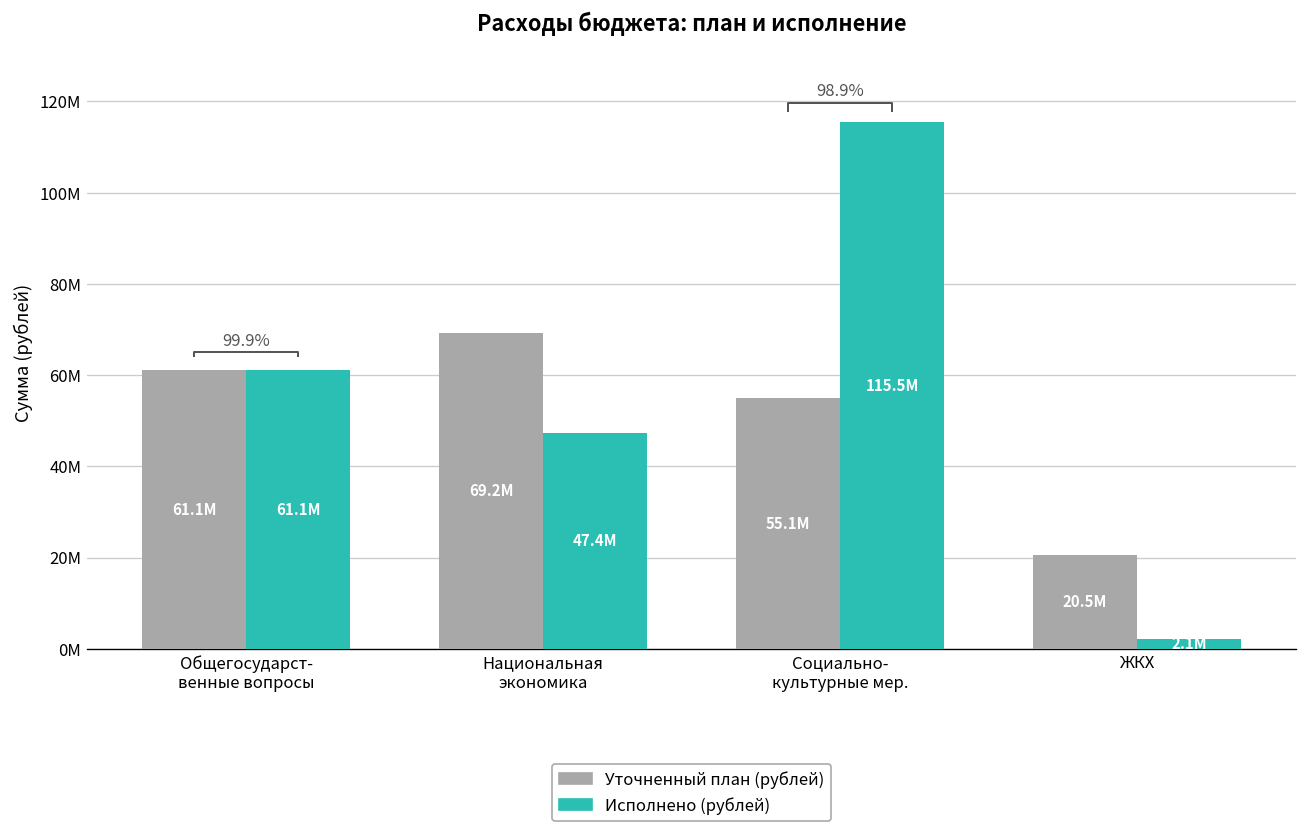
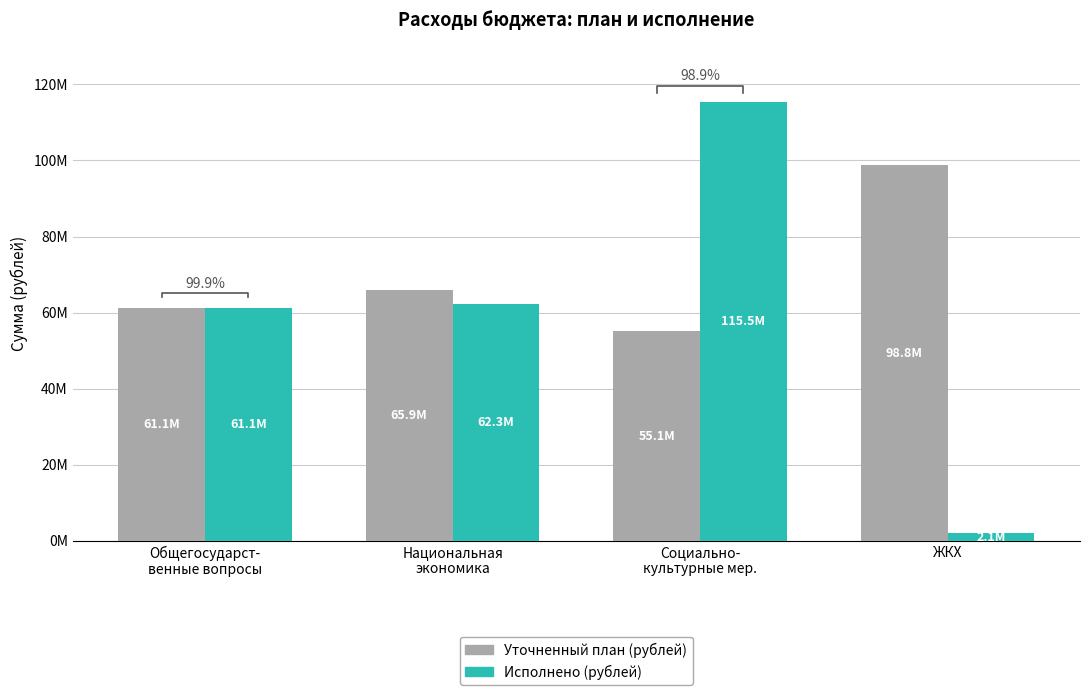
Уточненный план (рублей), Национальная экономика: 69.2M -> 65.9M
Исполнено (рублей), Национальная экономика: 47.4M -> 62.3M
Уточненный план (рублей), ЖКХ: 20.5M -> 98.8M
